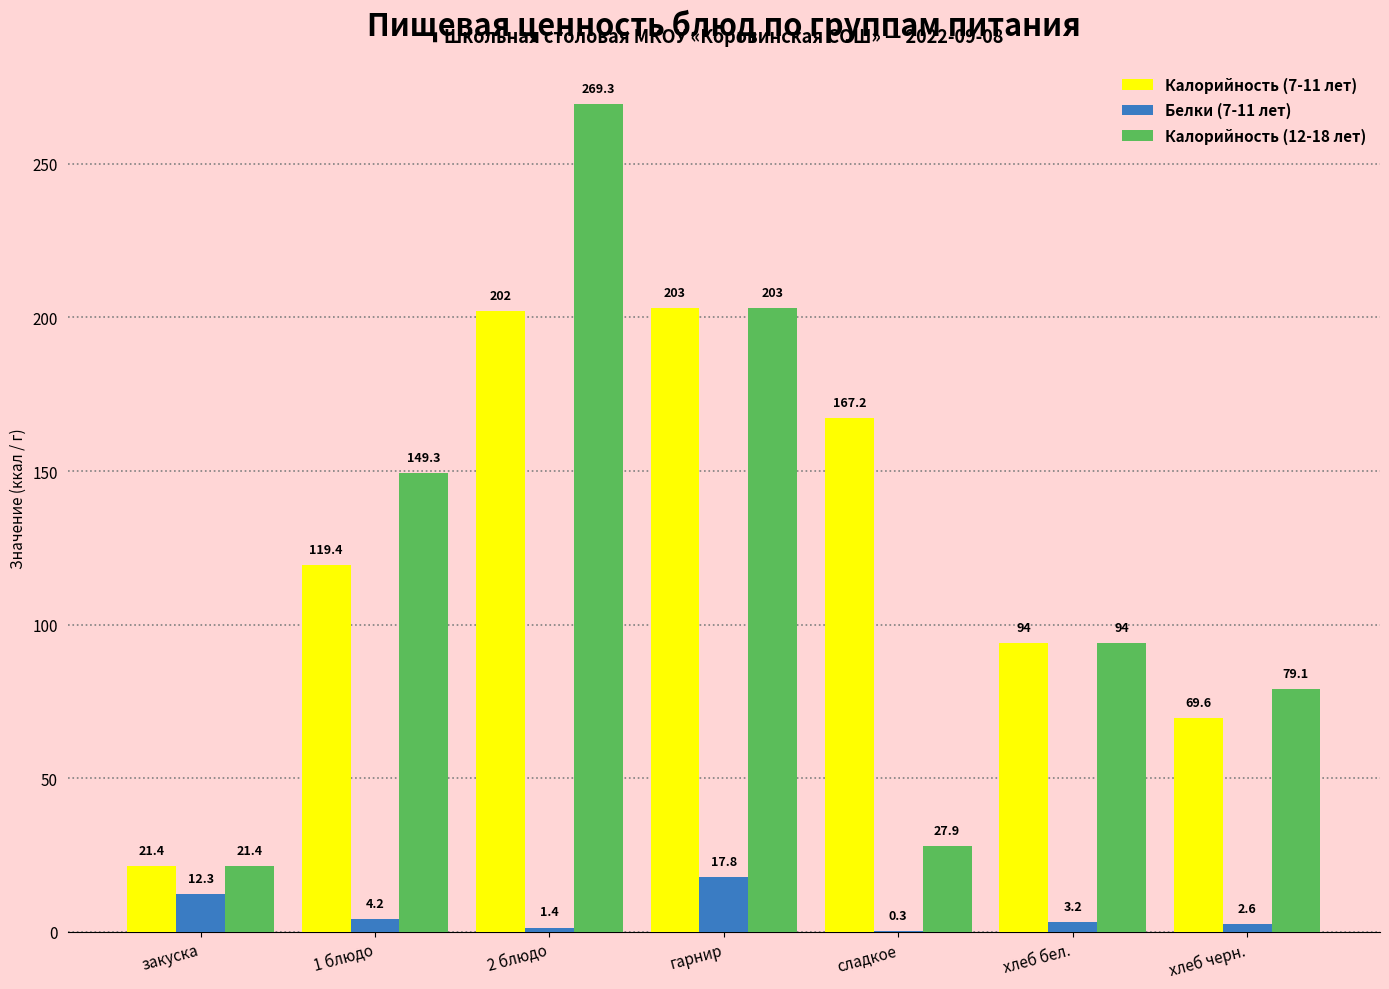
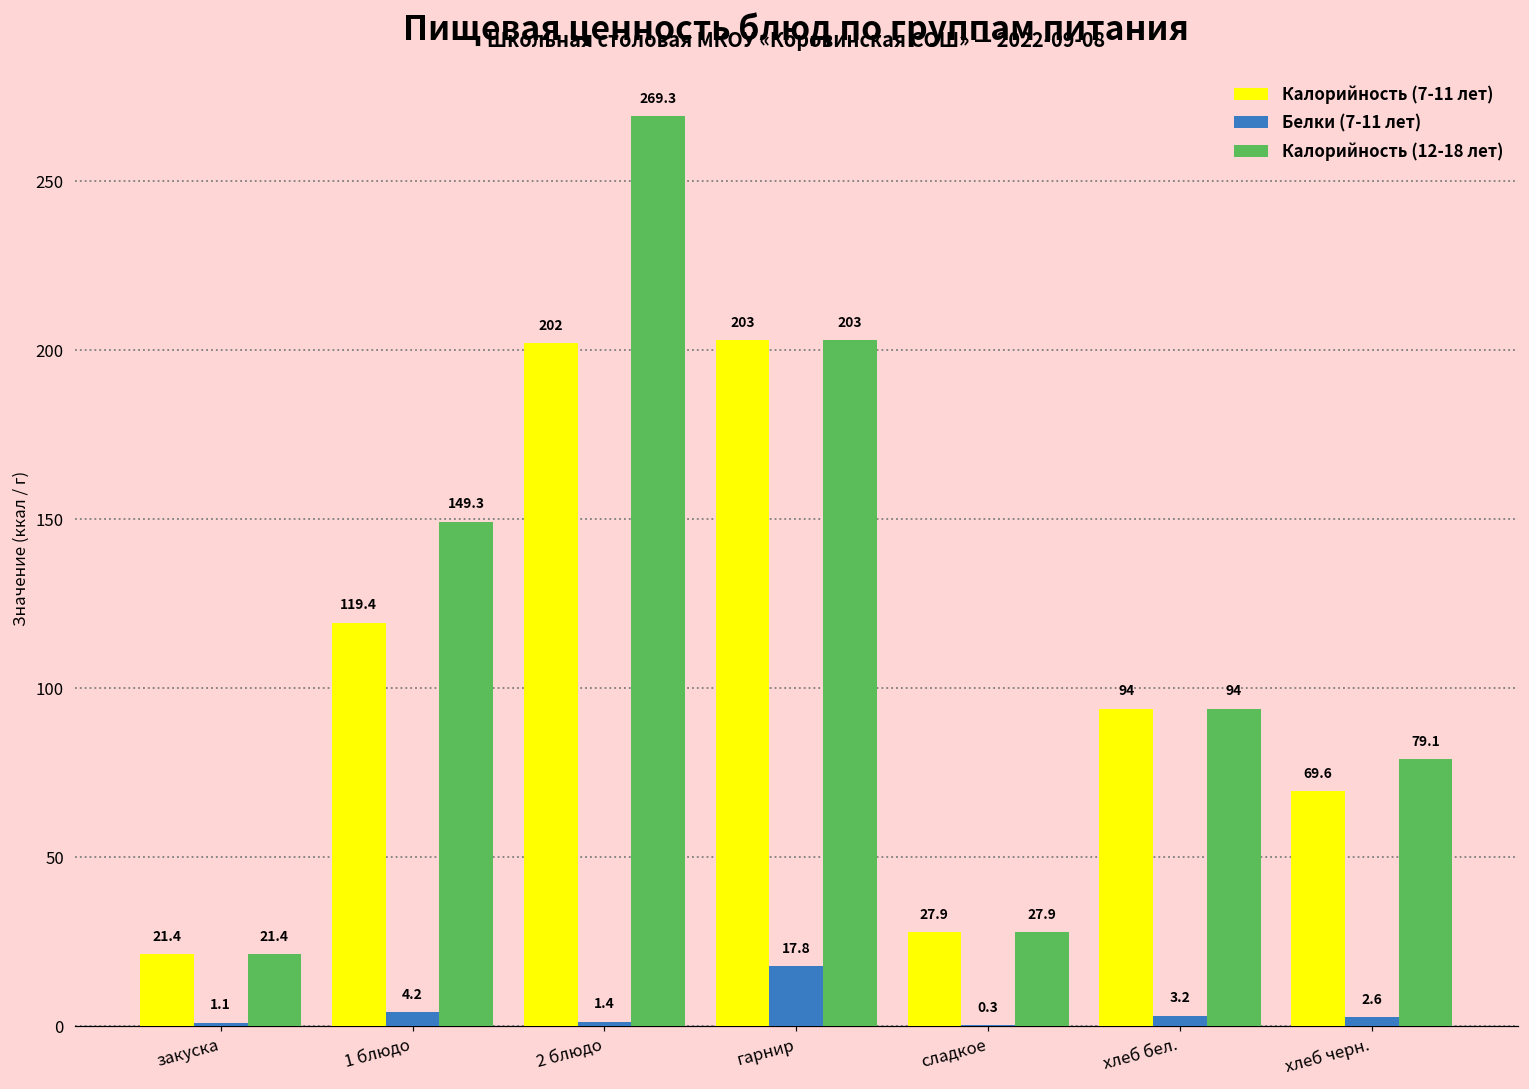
Белки (7-11 лет), закуска: 12.3 -> 1.1
Калорийность (7-11 лет), сладкое: 167.2 -> 27.9
